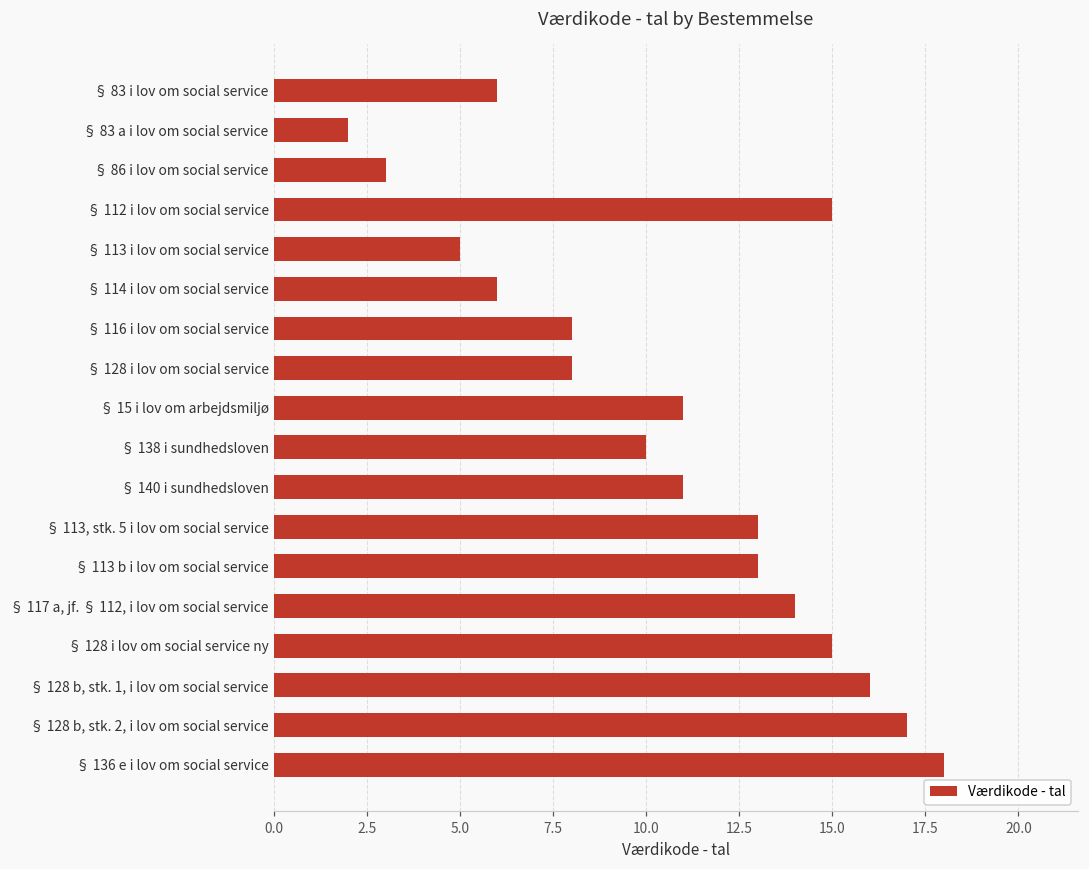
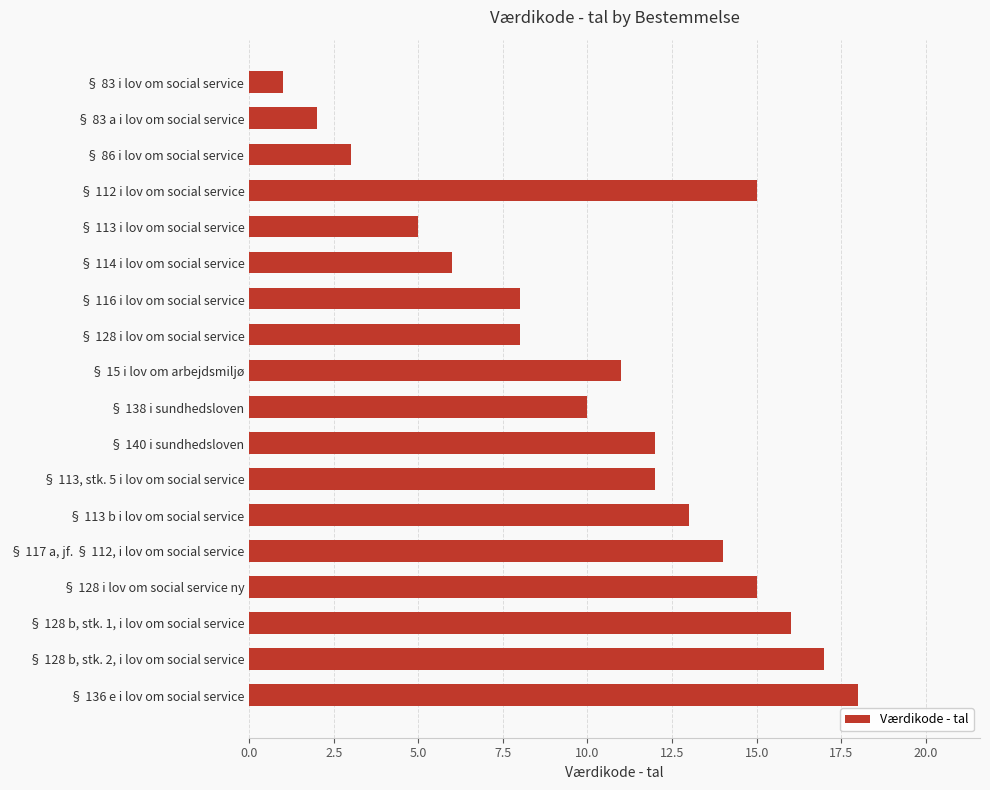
§ 83 i lov om social service: 6 -> 1
§ 140 i sundhedsloven: 11 -> 12
§ 113, stk. 5 i lov om social service: 13 -> 12
